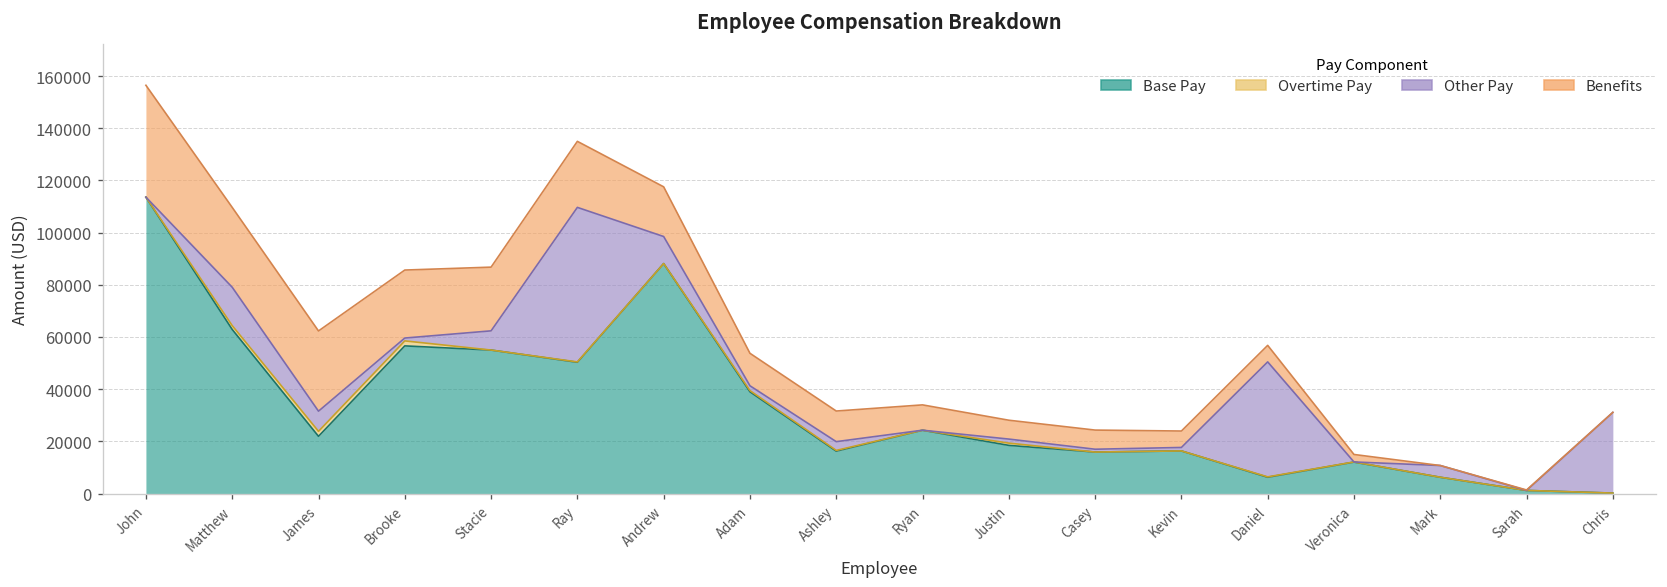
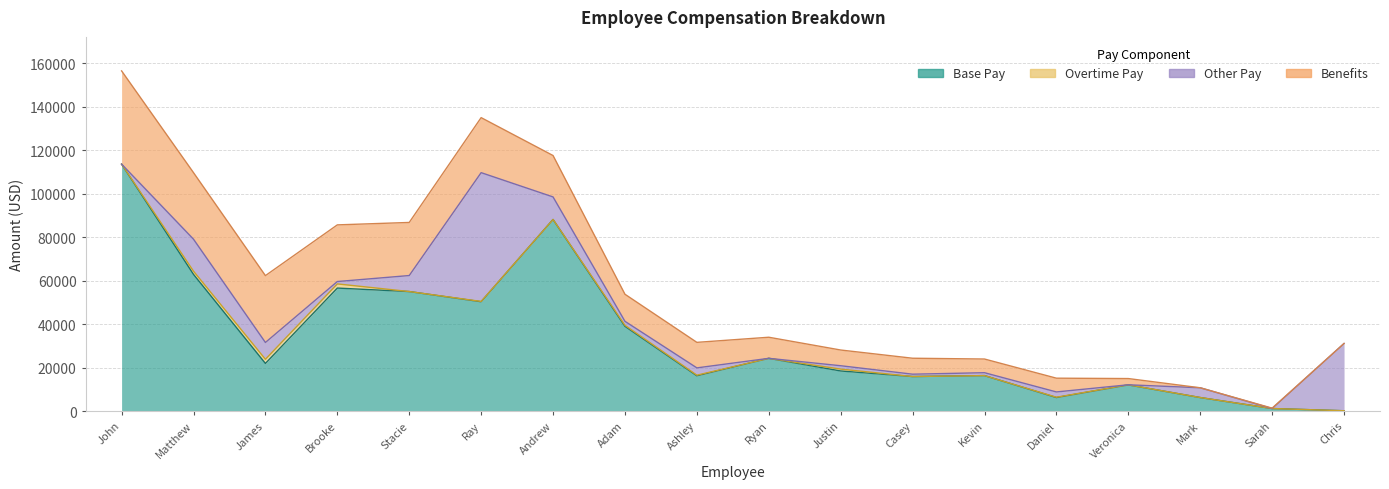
Other Pay, Daniel: 44000 -> 2000
